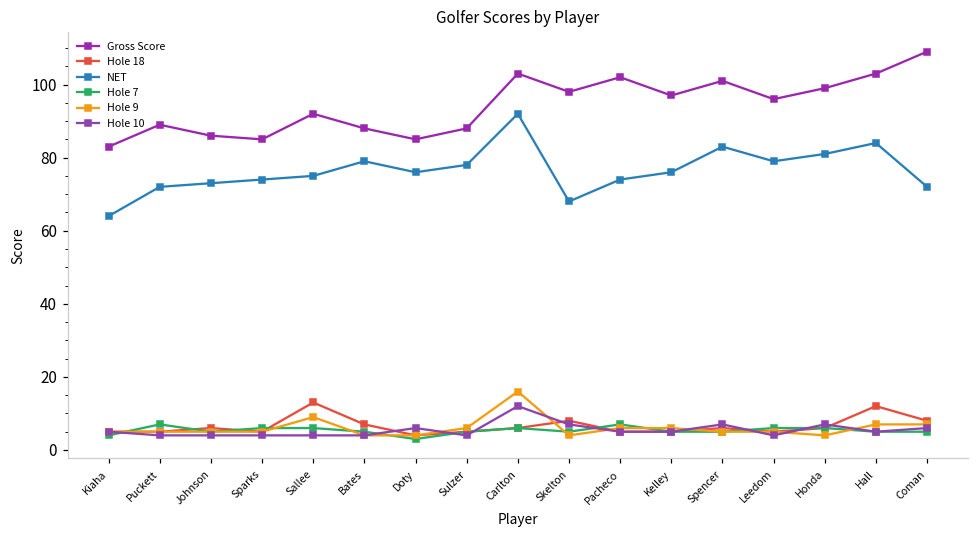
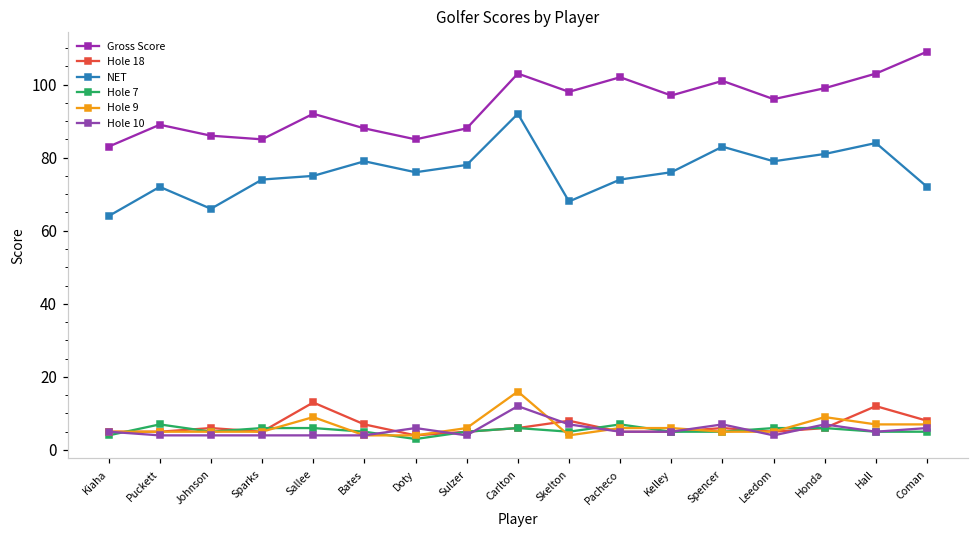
NET, Johnson: 73 -> 66
Hole 9, Honda: 4 -> 9
